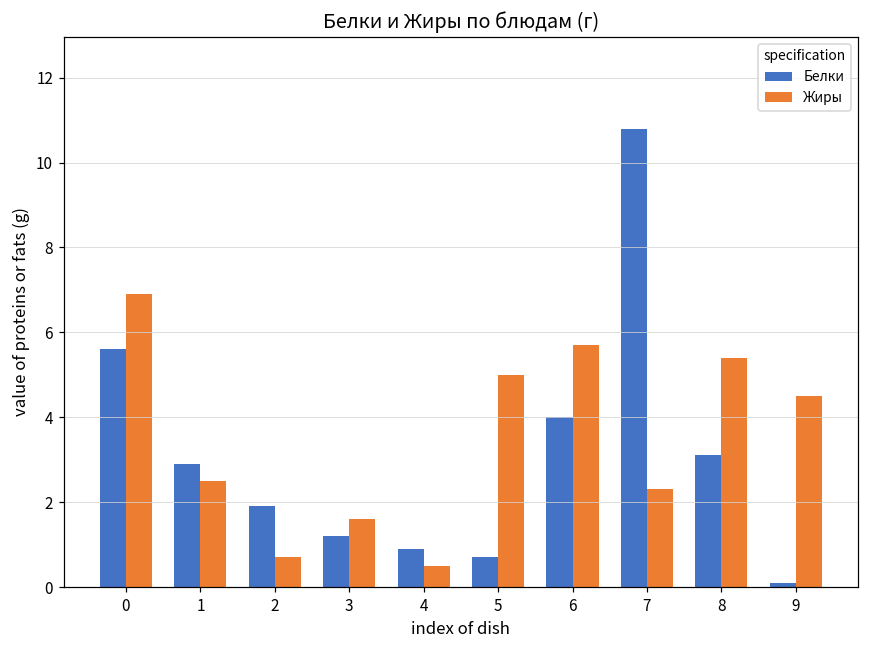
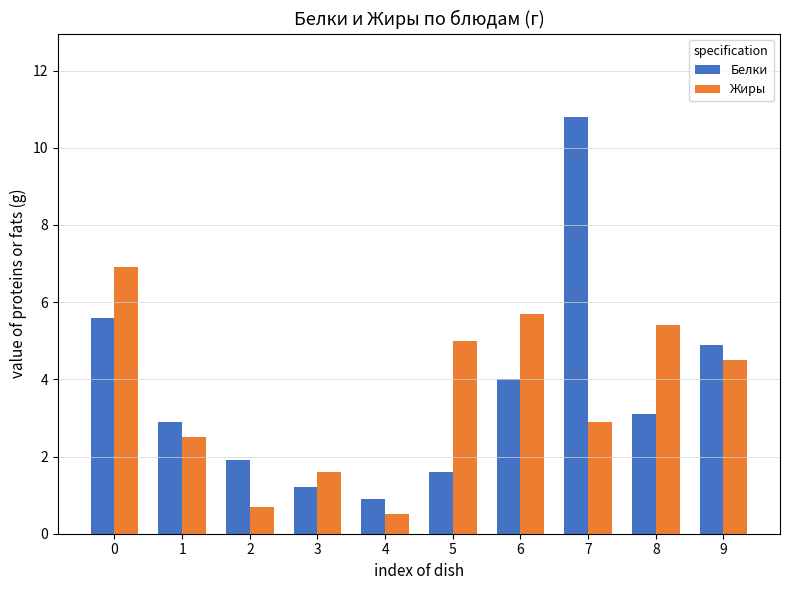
Белки, 5: 0.7 -> 1.6
Жиры, 7: 2.3 -> 2.9
Белки, 9: 0.1 -> 4.9
